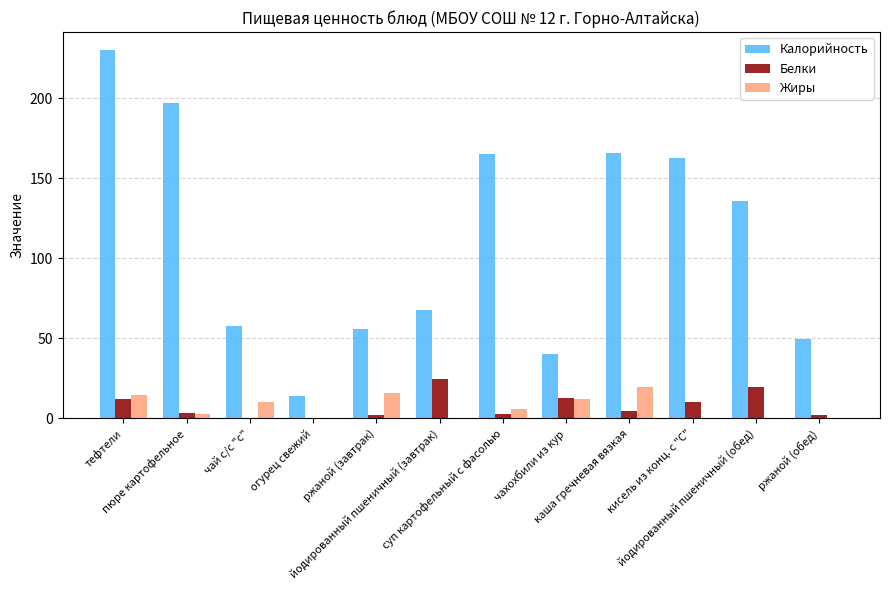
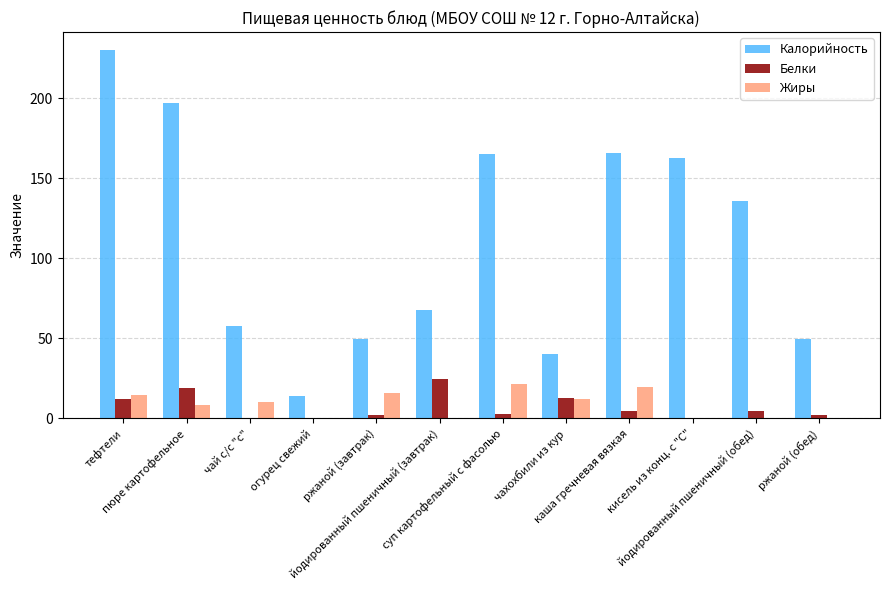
Белки, пюре картофельное: 4 -> 19
Жиры, пюре картофельное: 3 -> 8
Калорийность, ржаной (завтрак): 56 -> 50
Жиры, суп картофельный с фасолью: 6 -> 21
Белки, кисель из конц. с "С": 10 -> 0
Белки, йодированный пшеничный (обед): 20 -> 5
